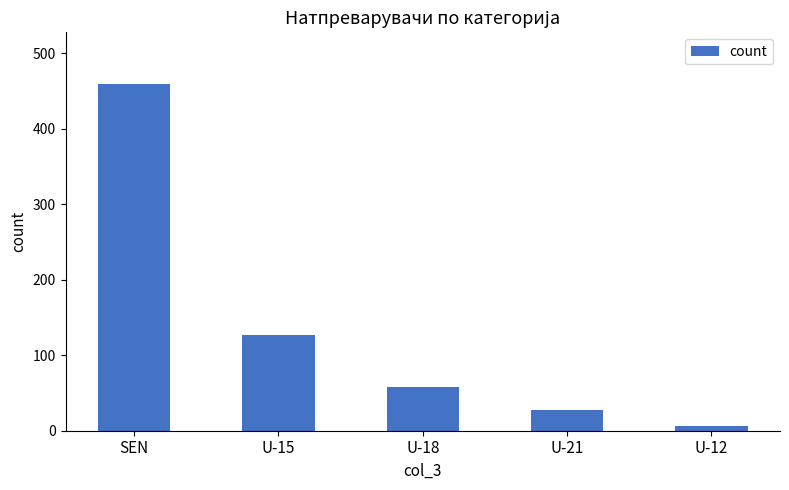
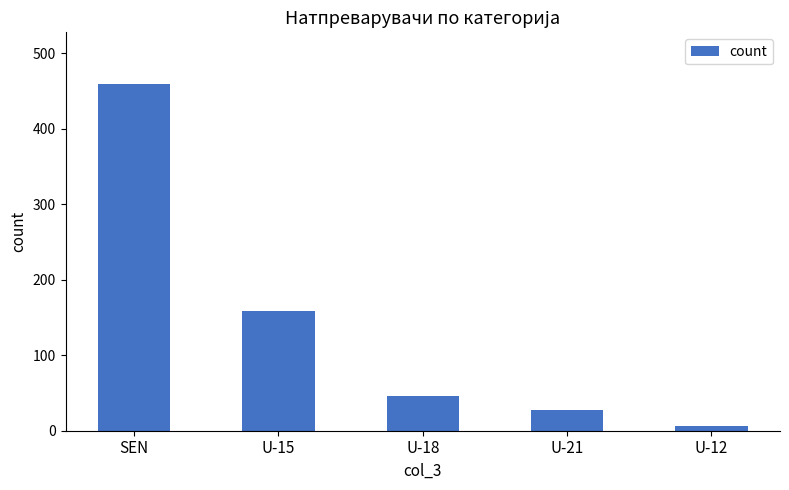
U-15: 130 -> 160
U-18: 60 -> 50
